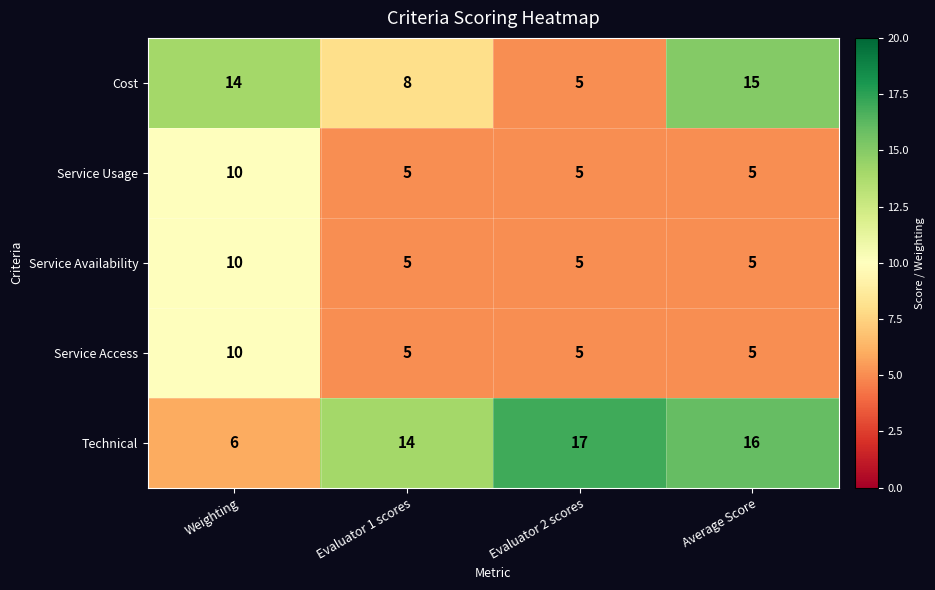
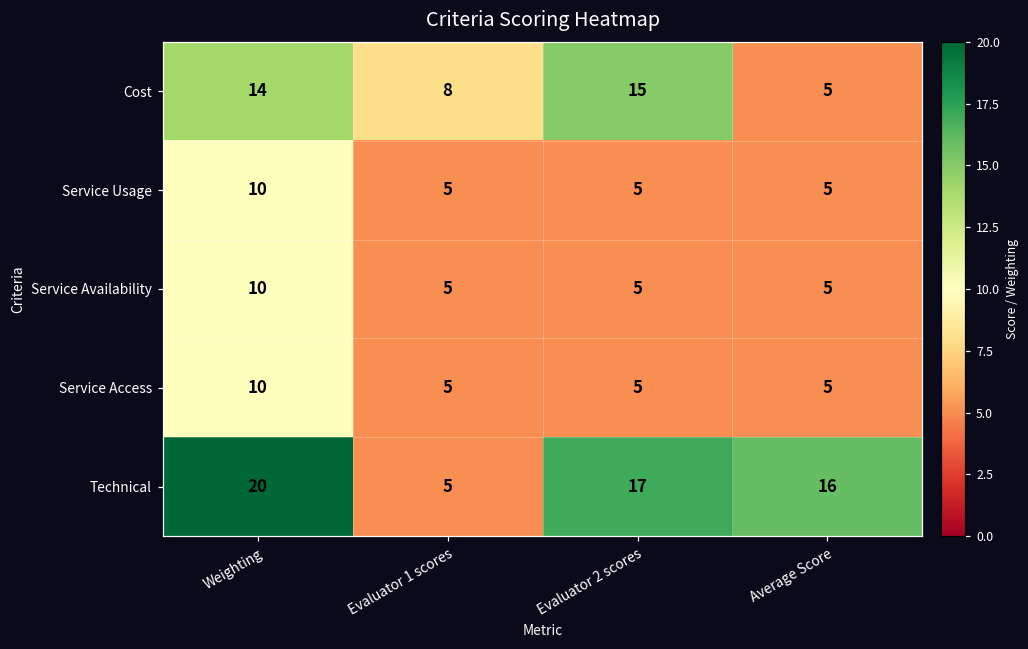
Cost, Evaluator 2 scores: 5 -> 15
Cost, Average Score: 15 -> 5
Technical, Weighting: 6 -> 20
Technical, Evaluator 1 scores: 14 -> 5
